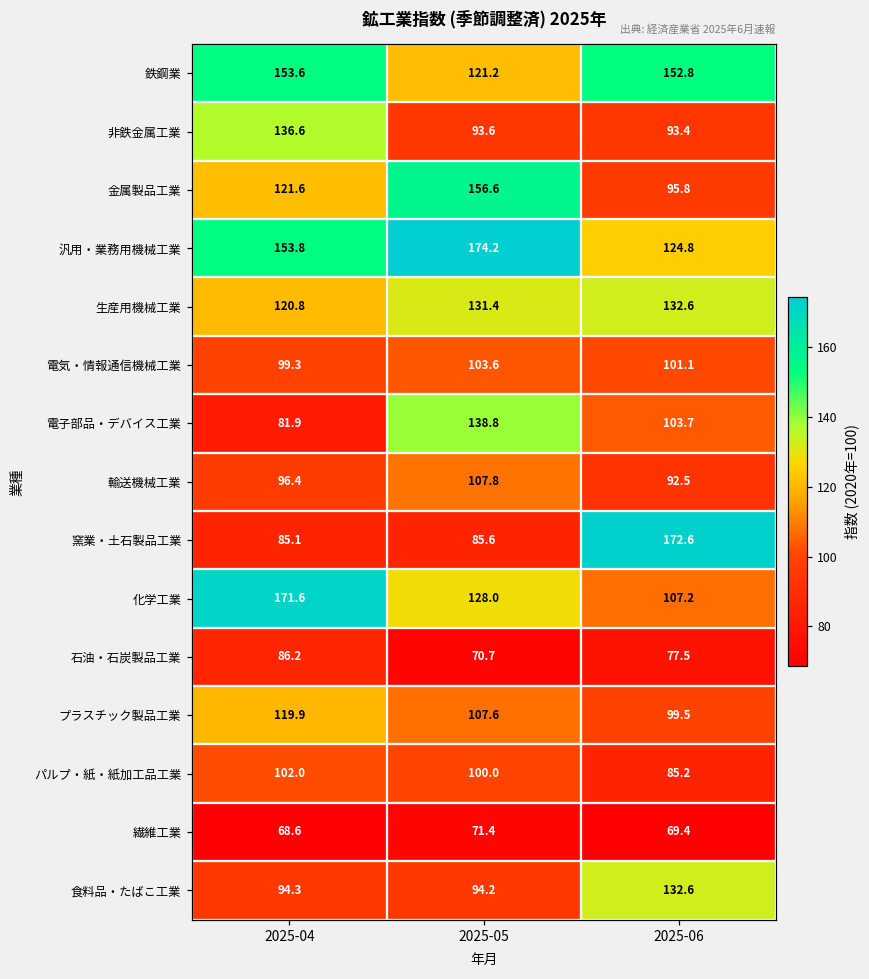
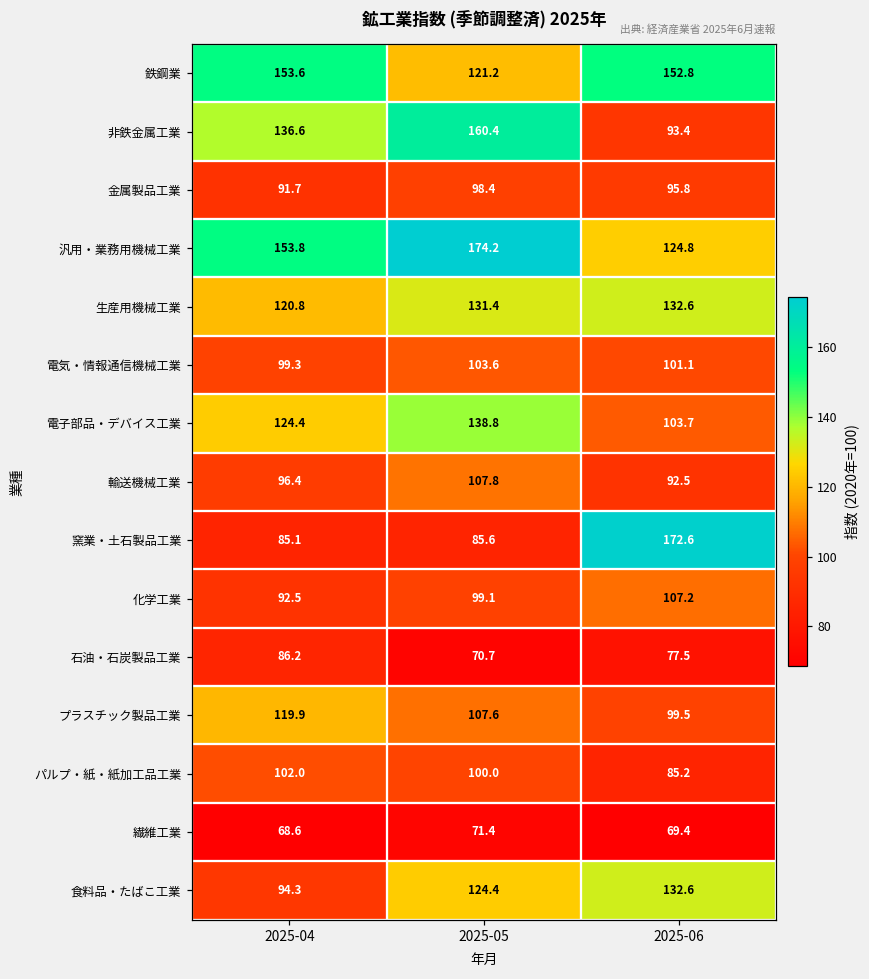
非鉄金属工業, 2025-05: 93.6 -> 160.4
金属製品工業, 2025-04: 121.6 -> 91.7
金属製品工業, 2025-05: 156.6 -> 98.4
電子部品・デバイス工業, 2025-04: 81.9 -> 124.4
化学工業, 2025-04: 171.6 -> 92.5
化学工業, 2025-05: 128.0 -> 99.1
食料品・たばこ工業, 2025-05: 94.2 -> 124.4
